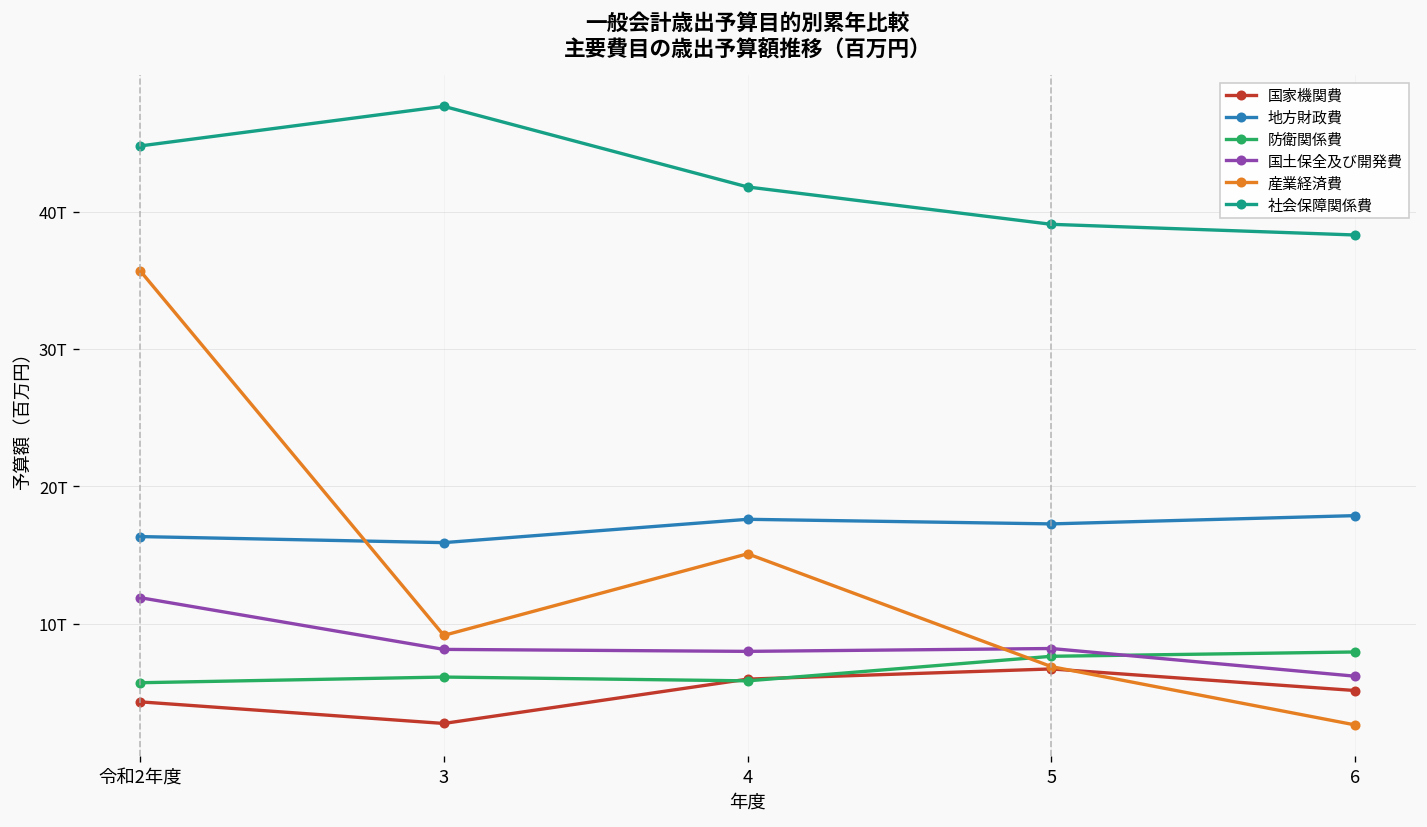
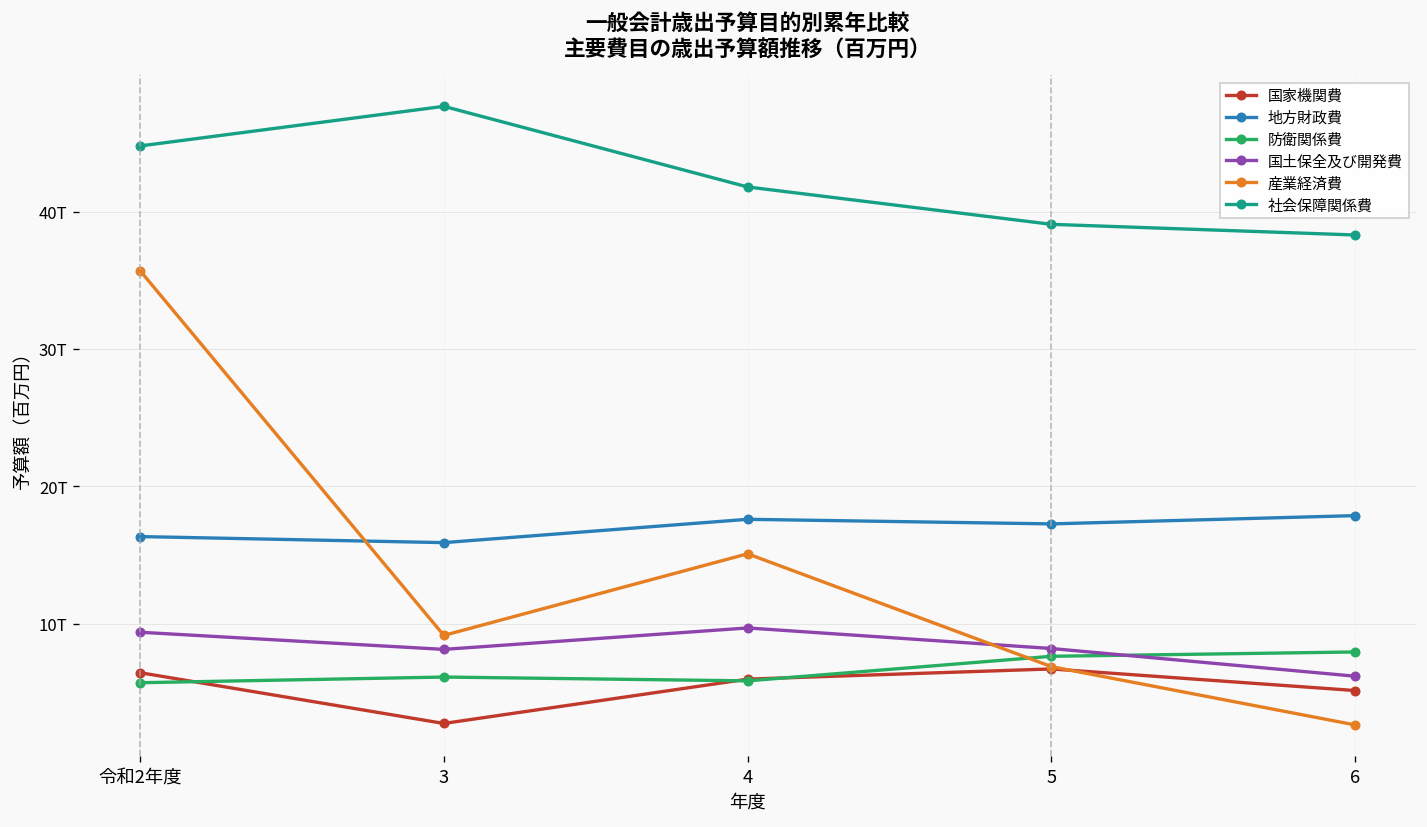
国家機関費, 令和2年度: 4.3T -> 6.4T
国土保全及び開発費, 令和2年度: 11.9T -> 9.4T
国土保全及び開発費, 4: 8.0T -> 9.7T
